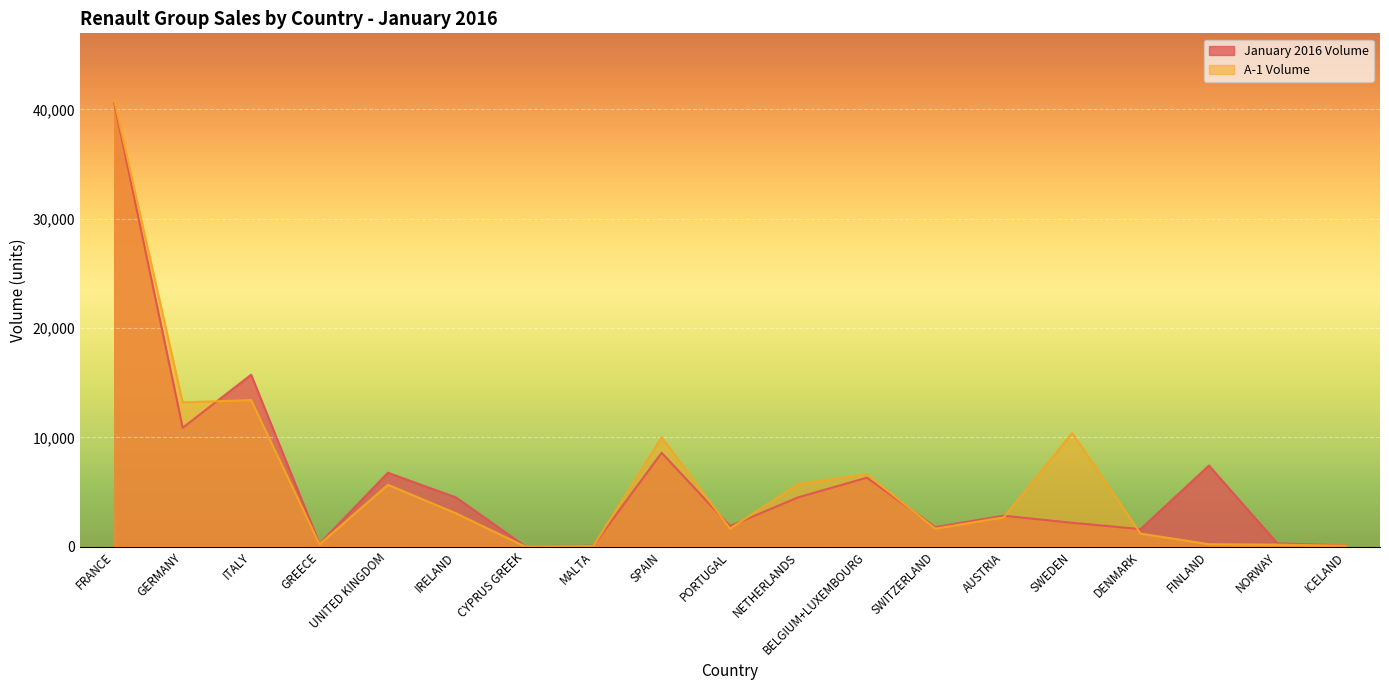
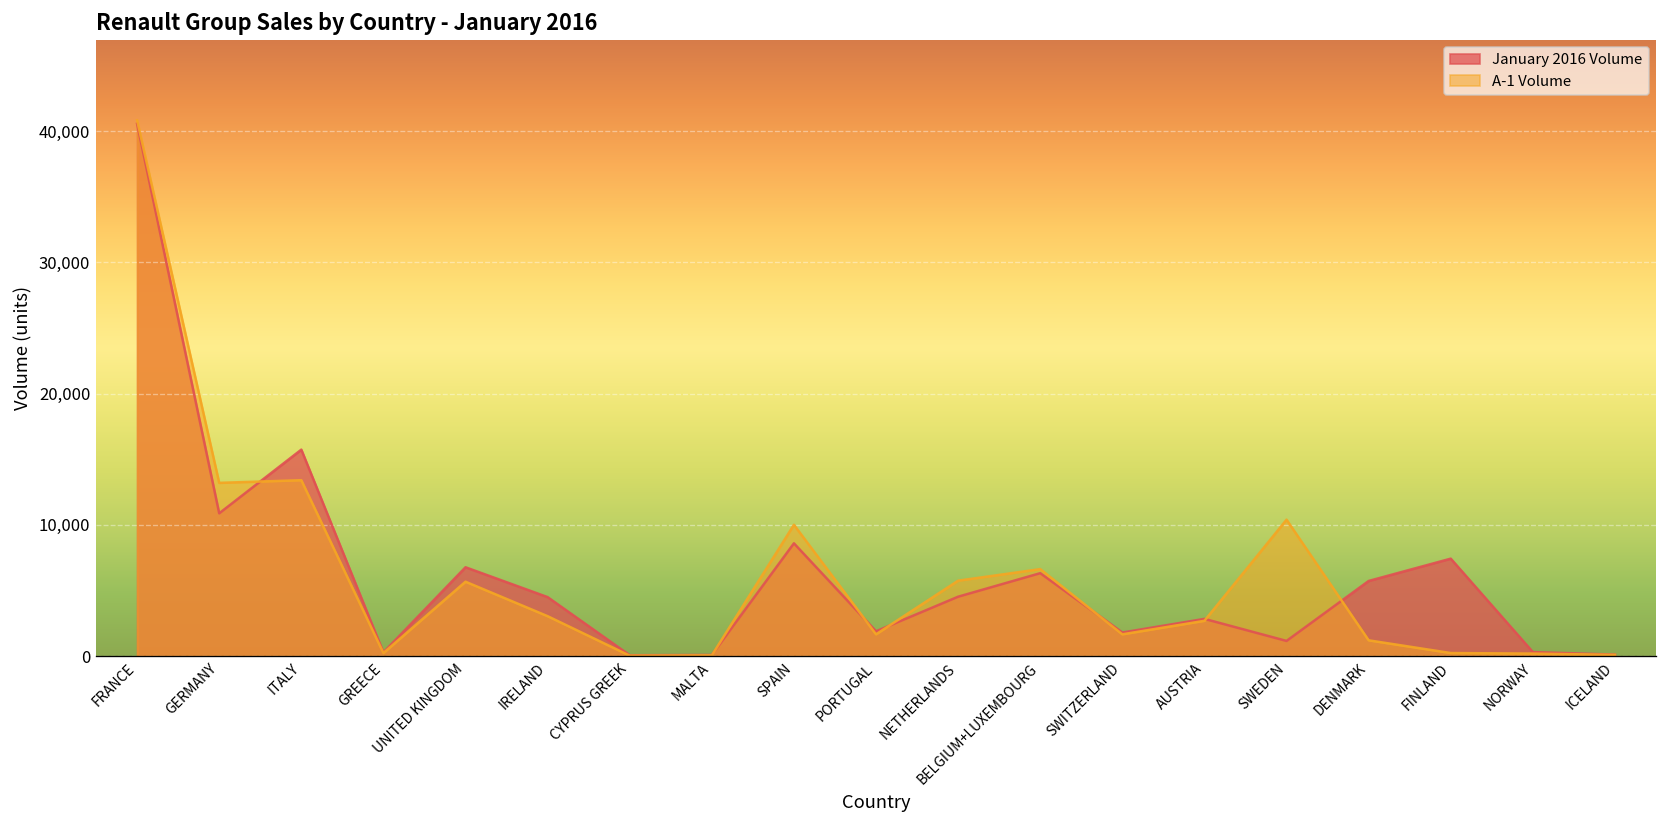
January 2016 Volume, SWEDEN: 2,200 -> 1,200
January 2016 Volume, DENMARK: 1,600 -> 5,700
